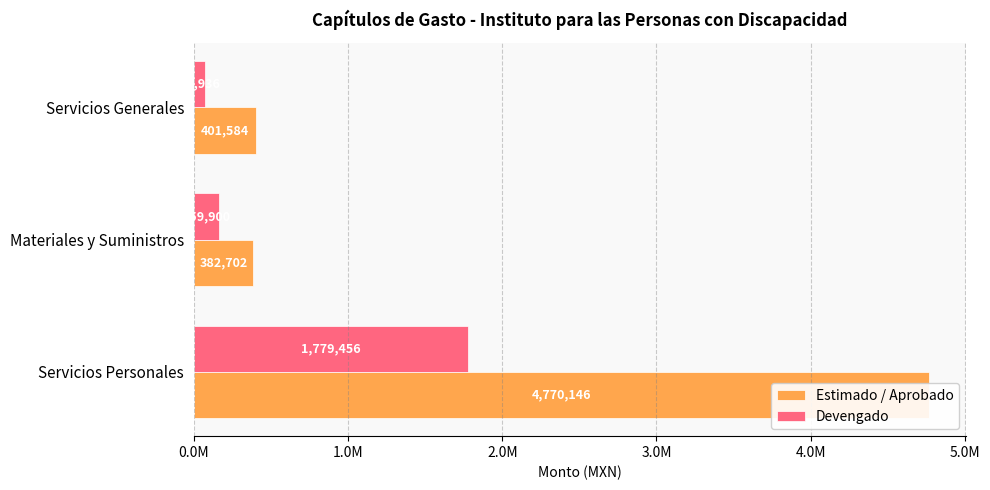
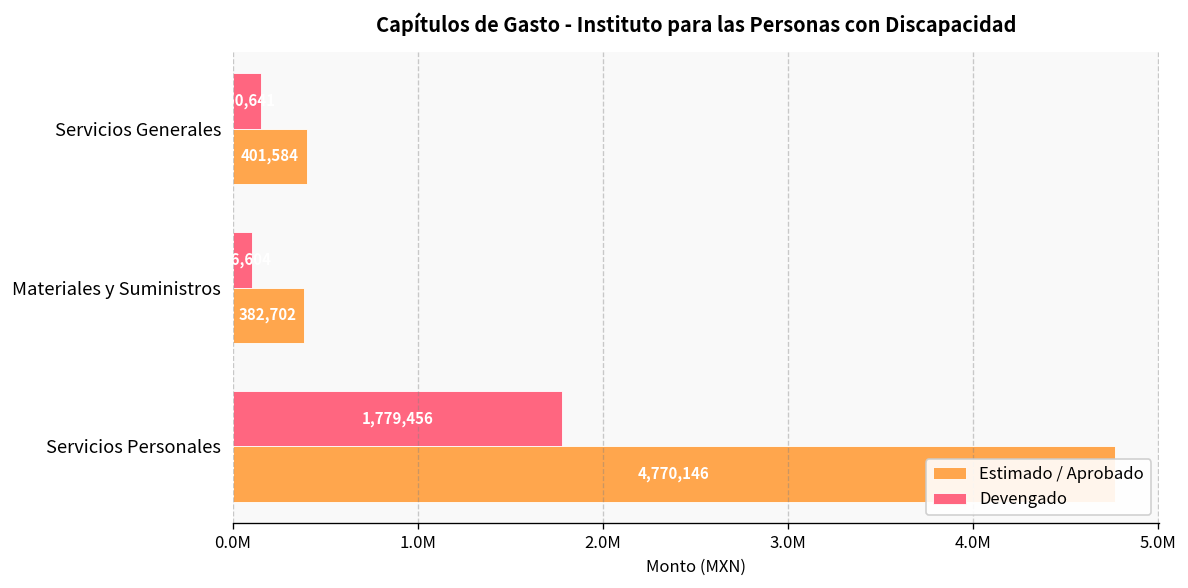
Devengado, Servicios Generales: 70000 -> 150000
Devengado, Materiales y Suministros: 160000 -> 110000
